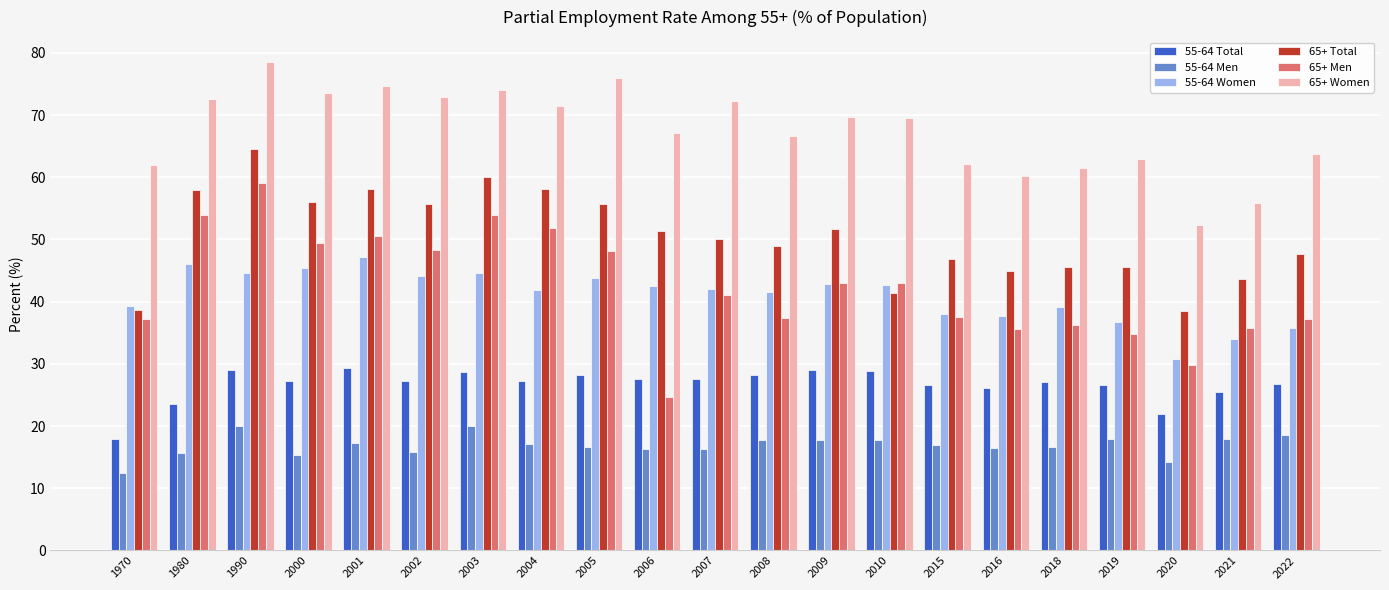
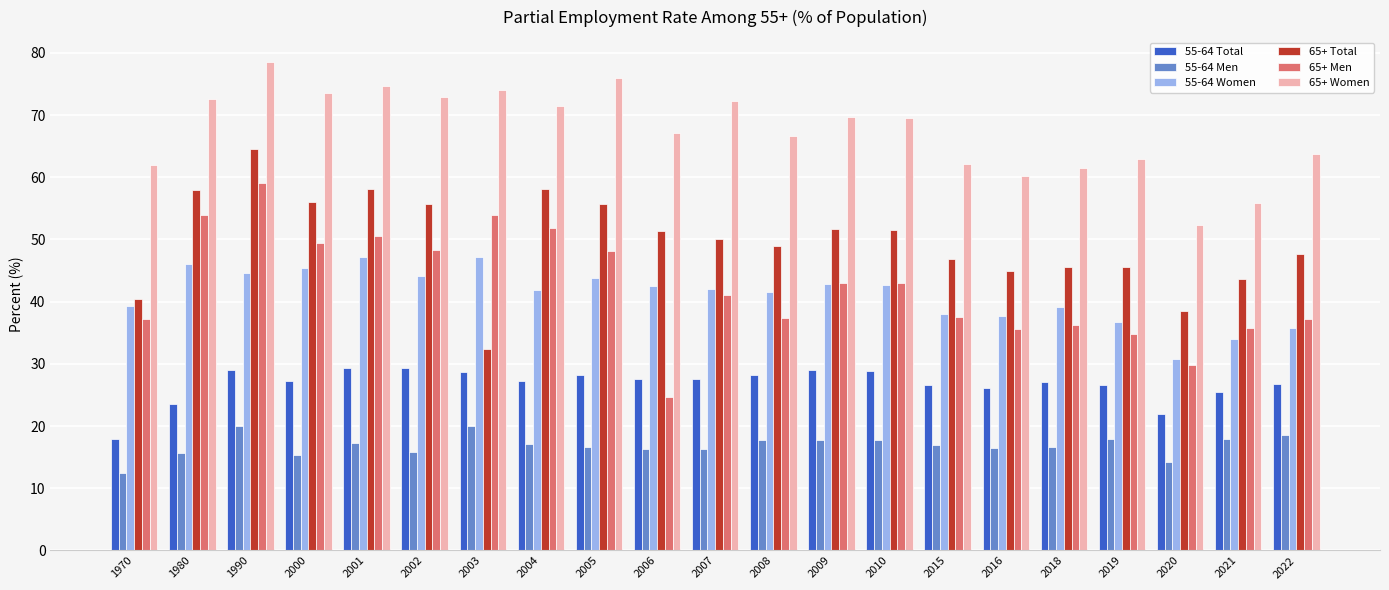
65+ Total, 1970: 39 -> 40
55-64 Total, 2002: 27 -> 29
55-64 Women, 2003: 45 -> 47
65+ Total, 2003: 60 -> 32
65+ Total, 2010: 41 -> 52
